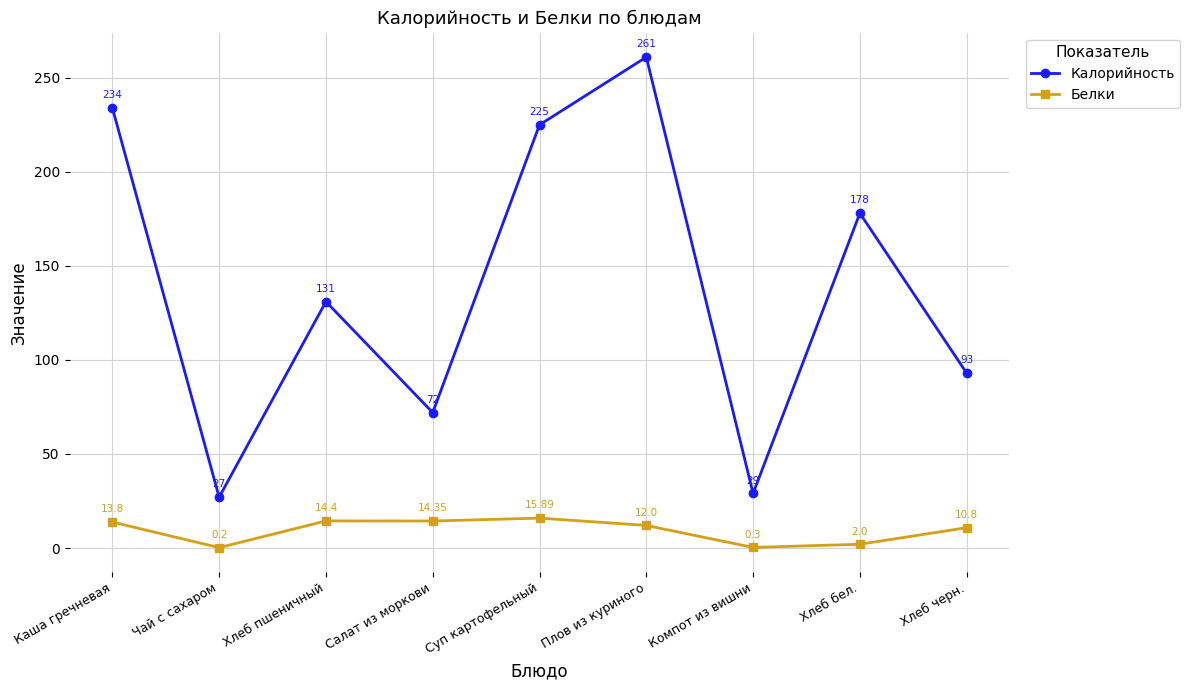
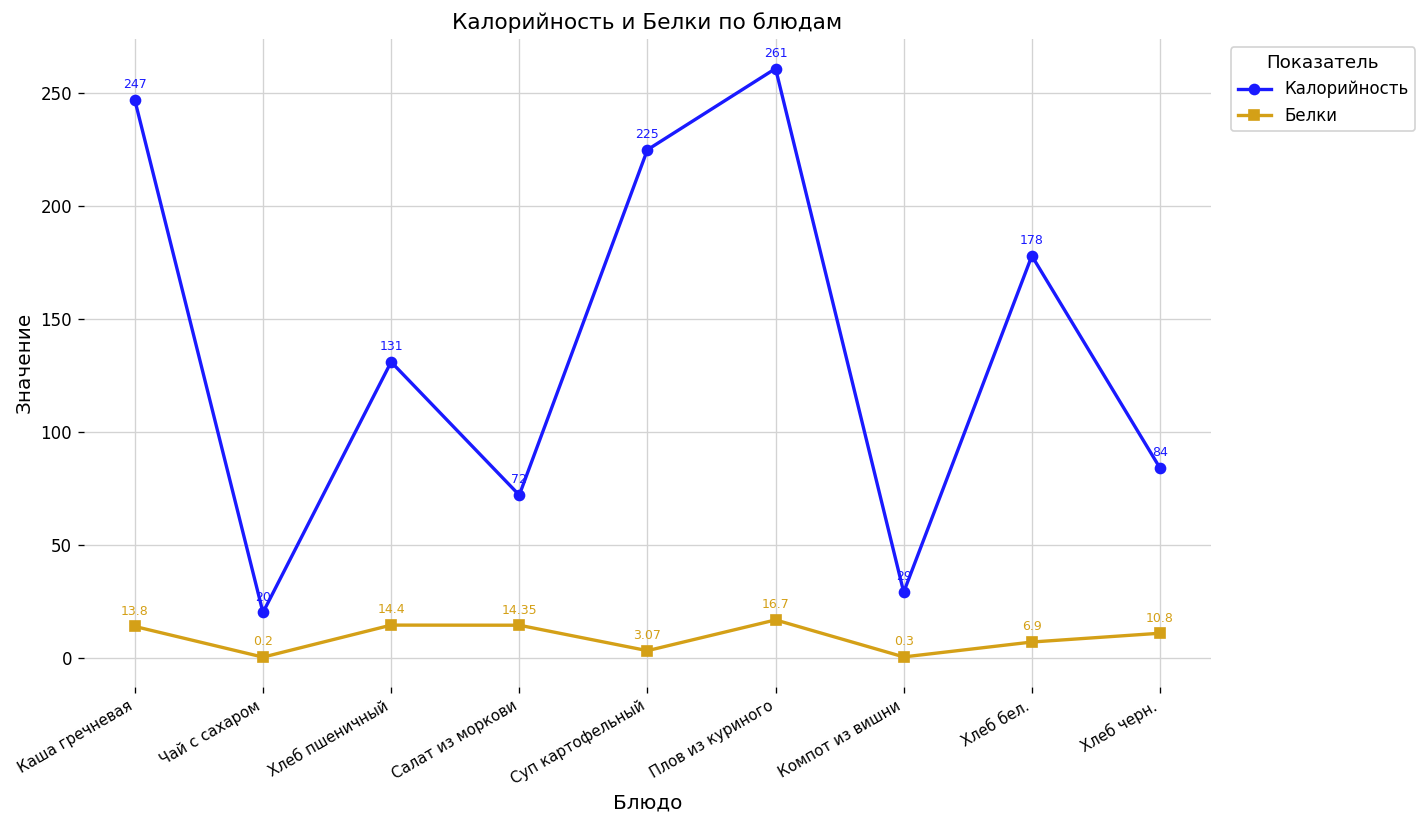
Калорийность, Каша гречневая: 234 -> 247
Калорийность, Чай с сахаром: 27 -> 20
Белки, Суп картофельный: 15.89 -> 3.07
Белки, Плов из куриного: 12.0 -> 16.7
Белки, Хлеб бел.: 2.0 -> 6.9
Калорийность, Хлеб черн.: 93 -> 84
